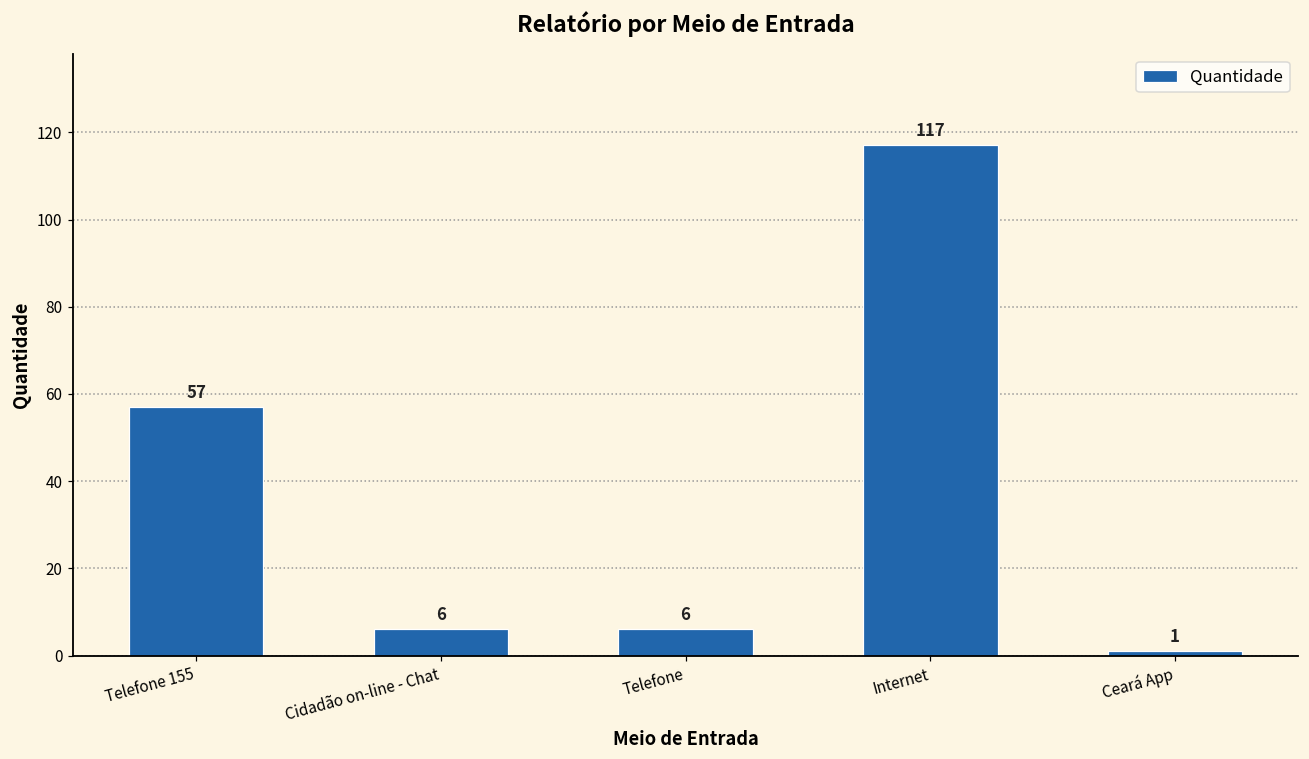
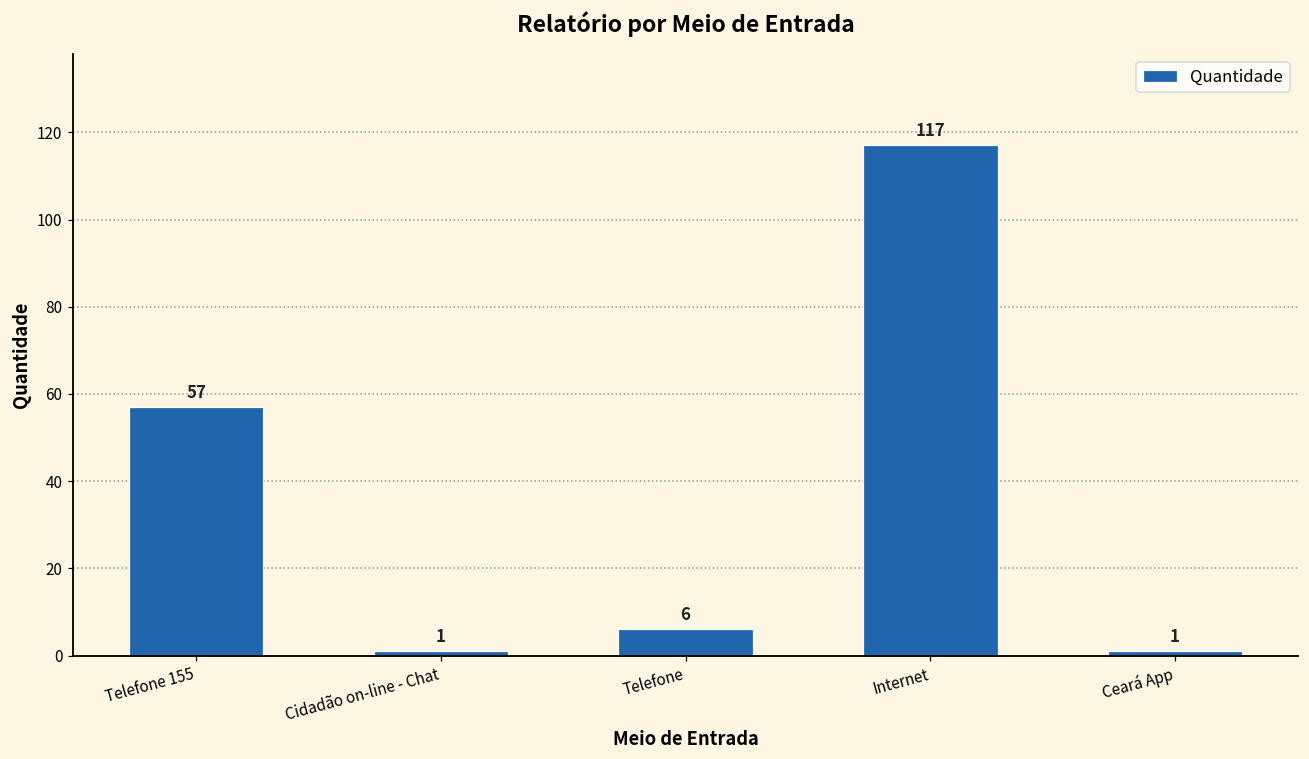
Cidadão on-line - Chat: 6 -> 1
